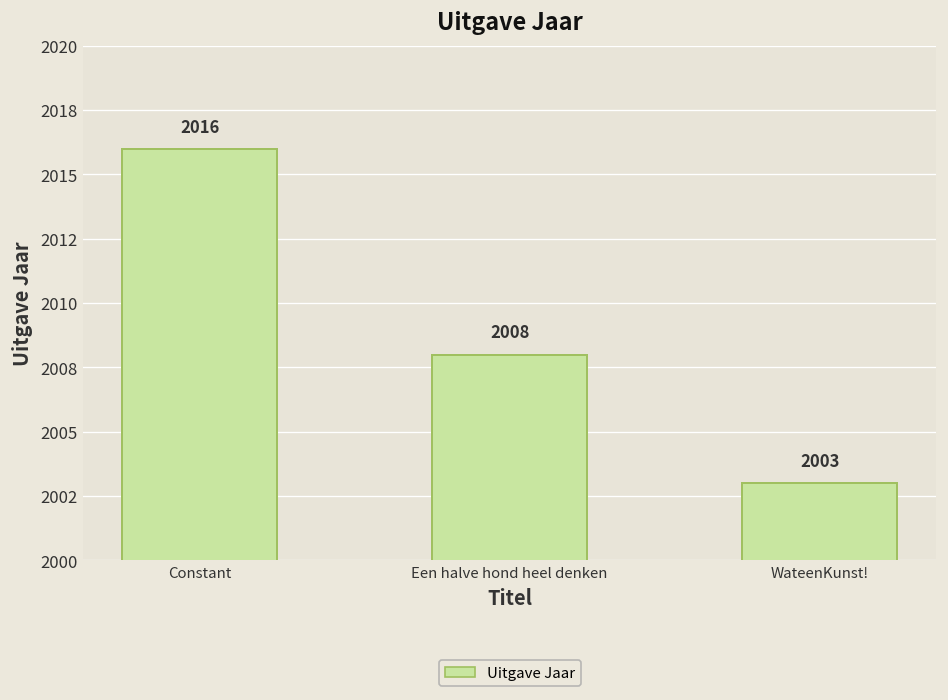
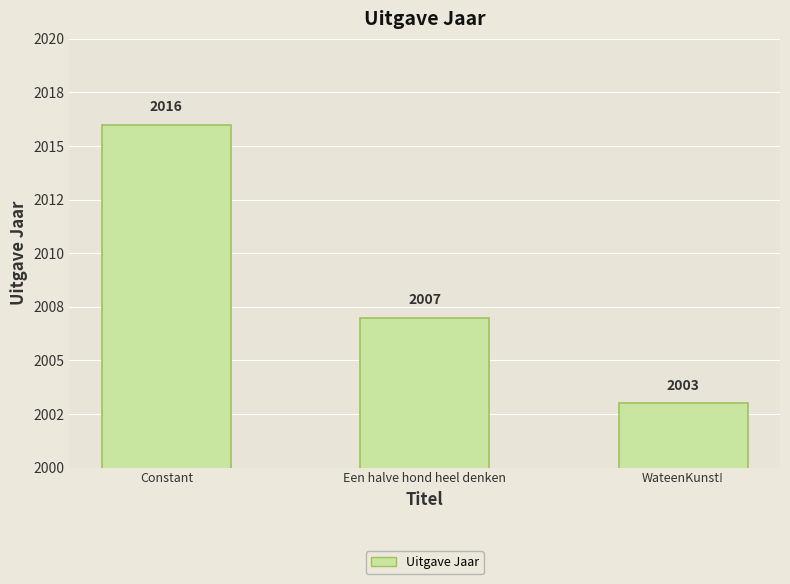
Een halve hond heel denken: 2008 -> 2007
